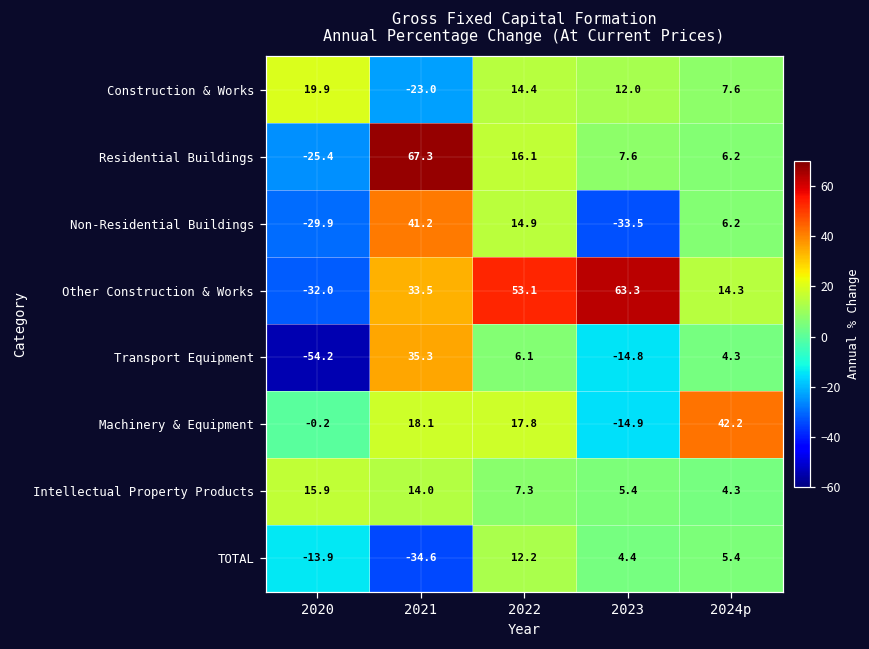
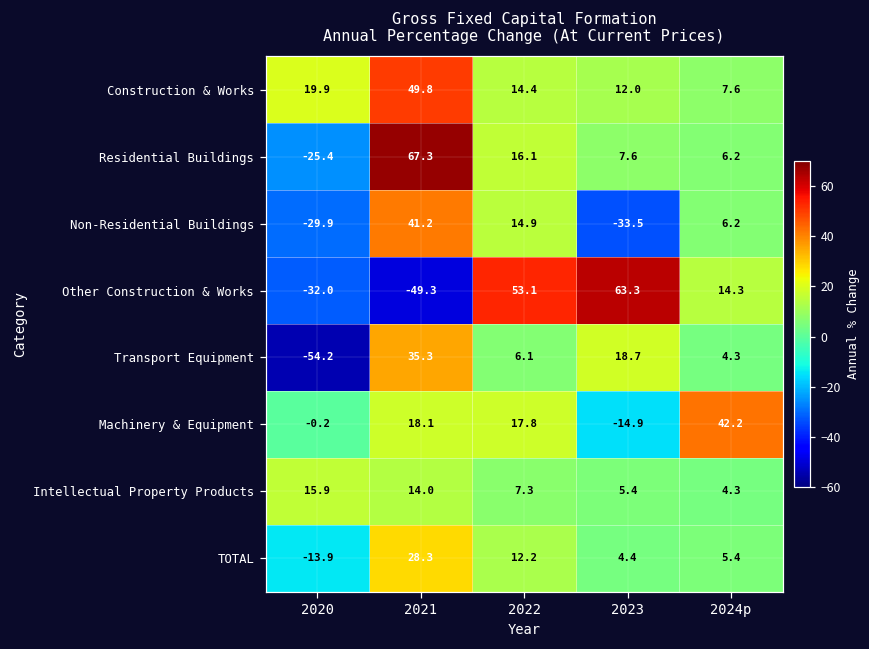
Construction & Works, 2021: -23.0 -> 49.8
Other Construction & Works, 2021: 33.5 -> -49.3
Transport Equipment, 2023: -14.8 -> 18.7
TOTAL, 2021: -34.6 -> 28.3
